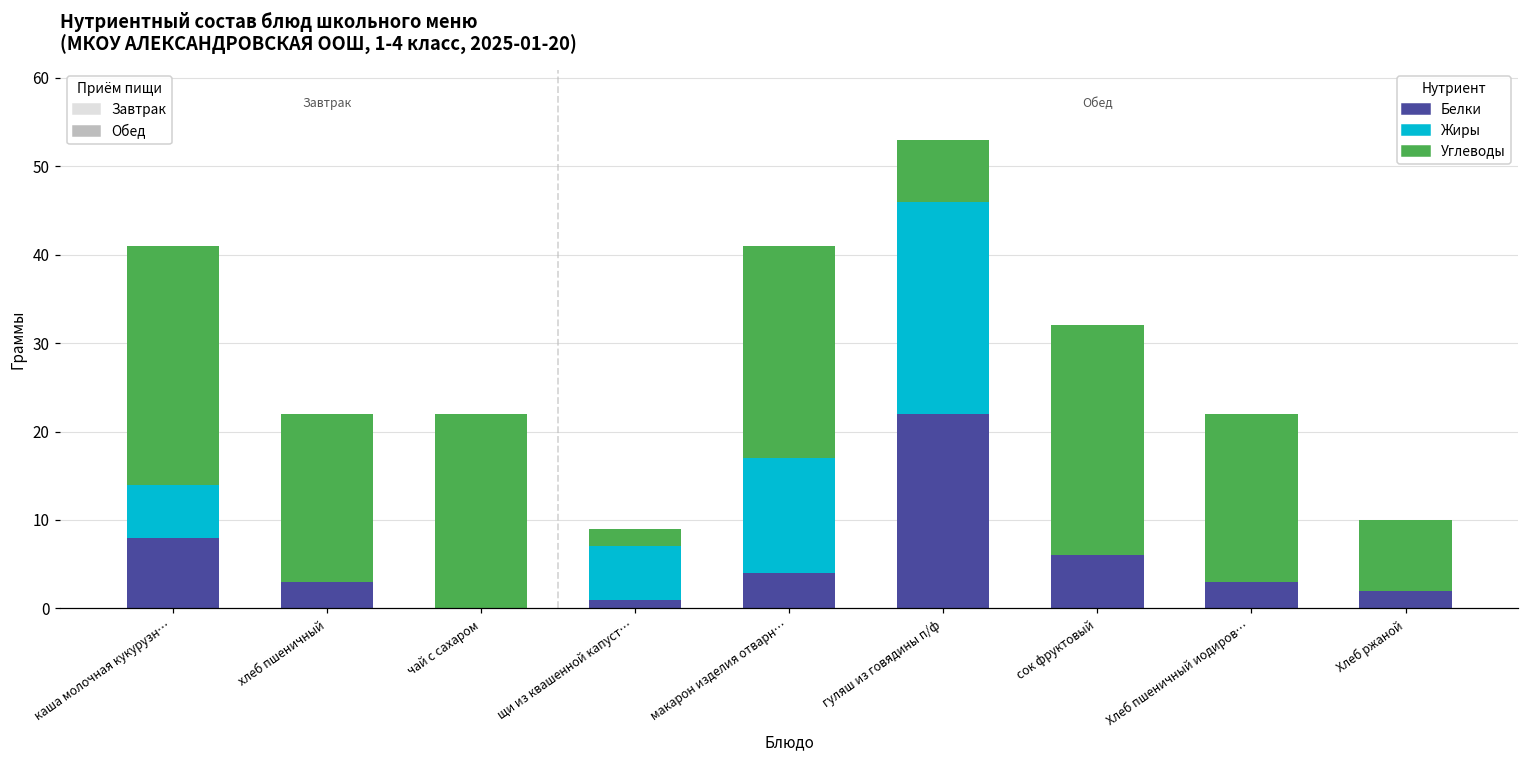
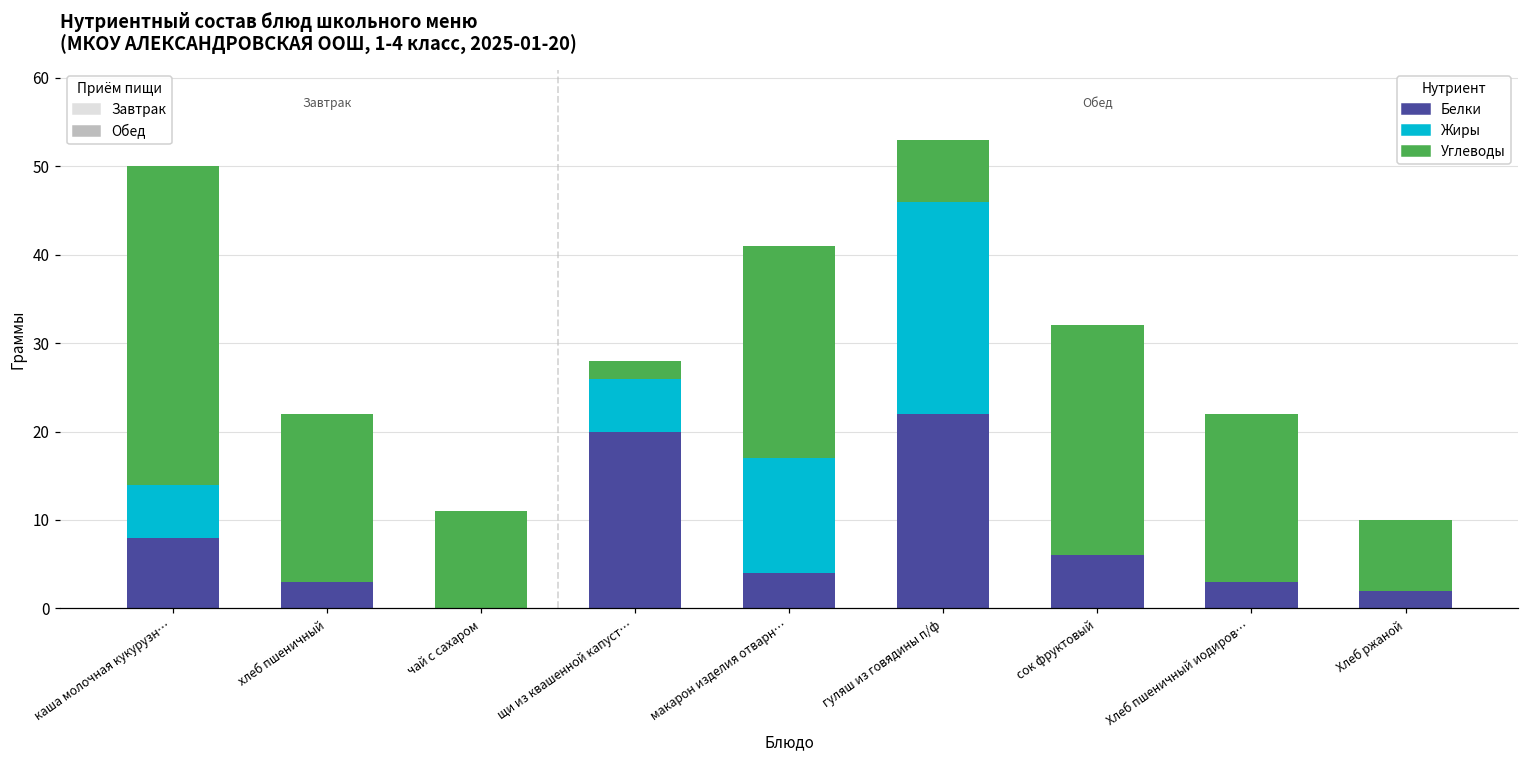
Углеводы, каша молочная кукурузн…: 27 -> 36
Углеводы, чай с сахаром: 22 -> 11
Белки, щи из квашенной капуст…: 1 -> 20
